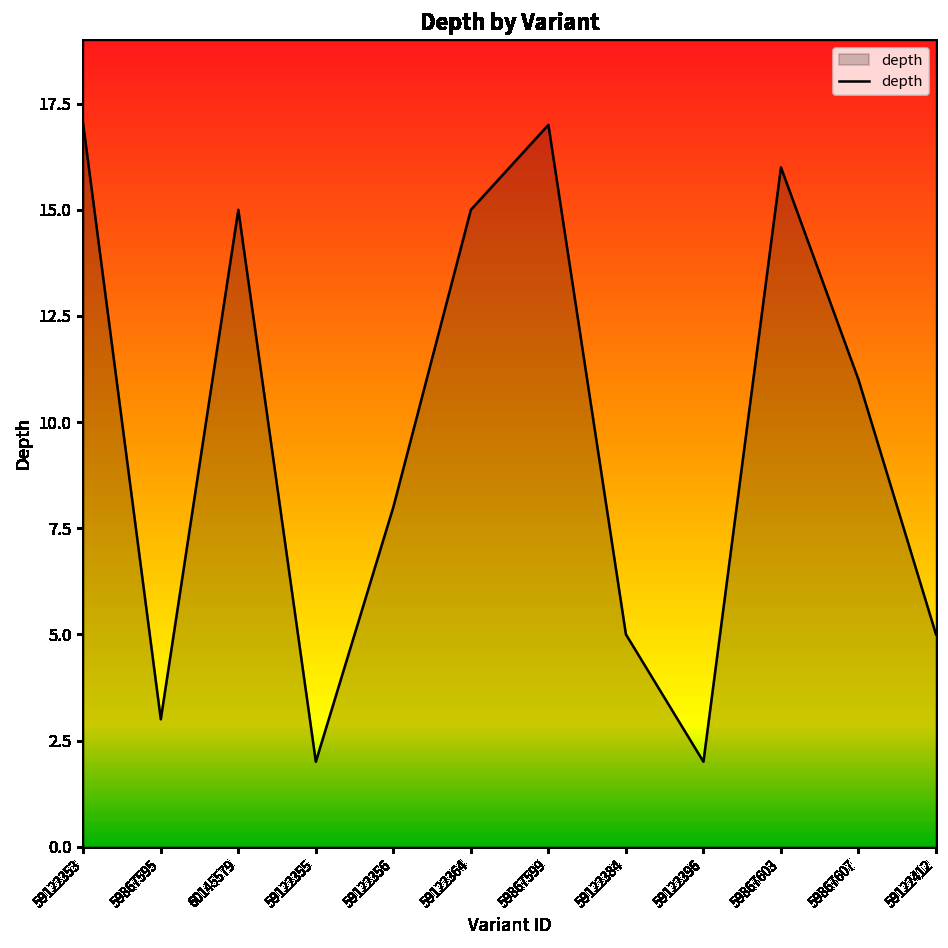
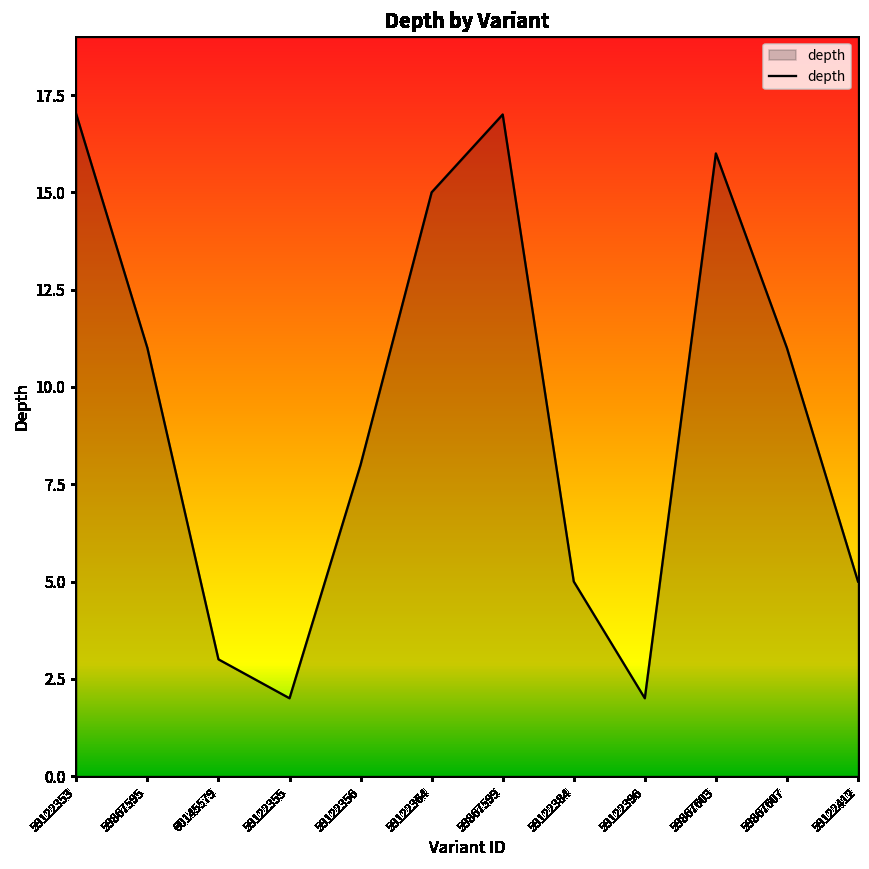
59867595: 3 -> 11
60145579: 15 -> 3
